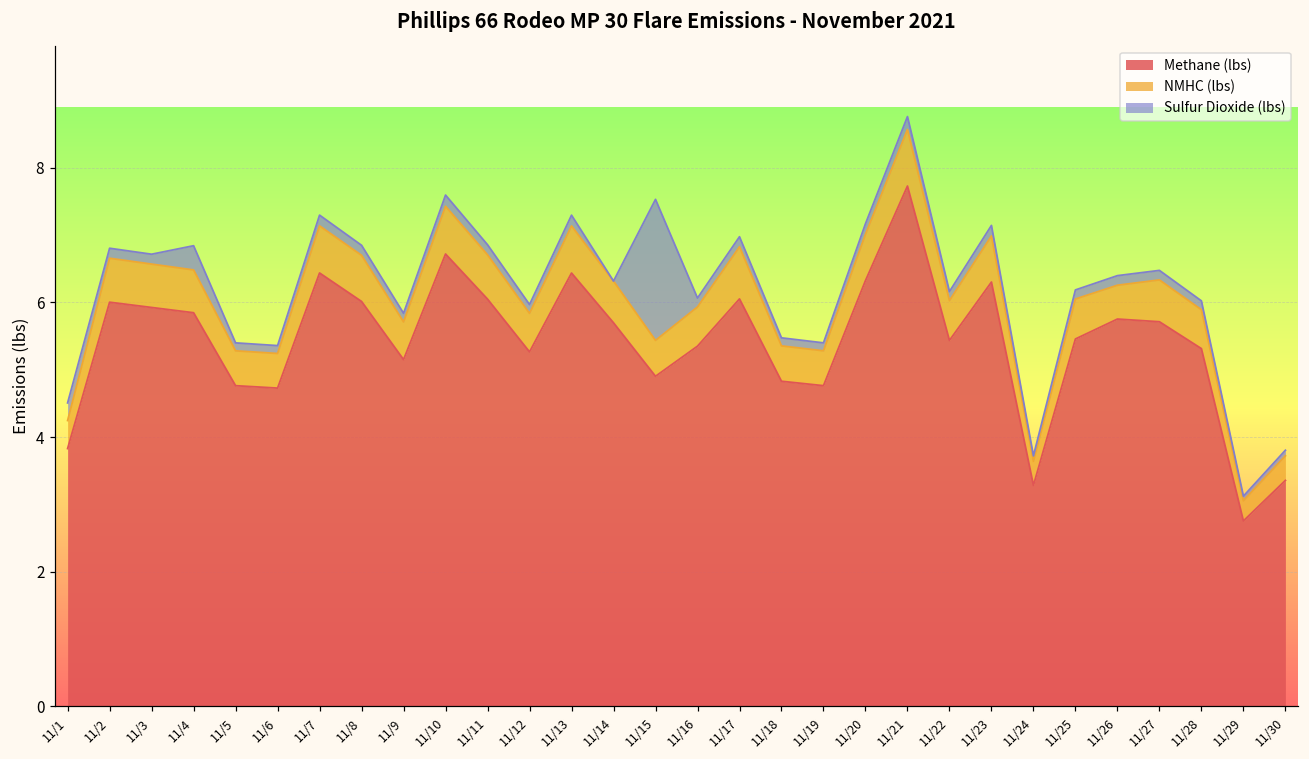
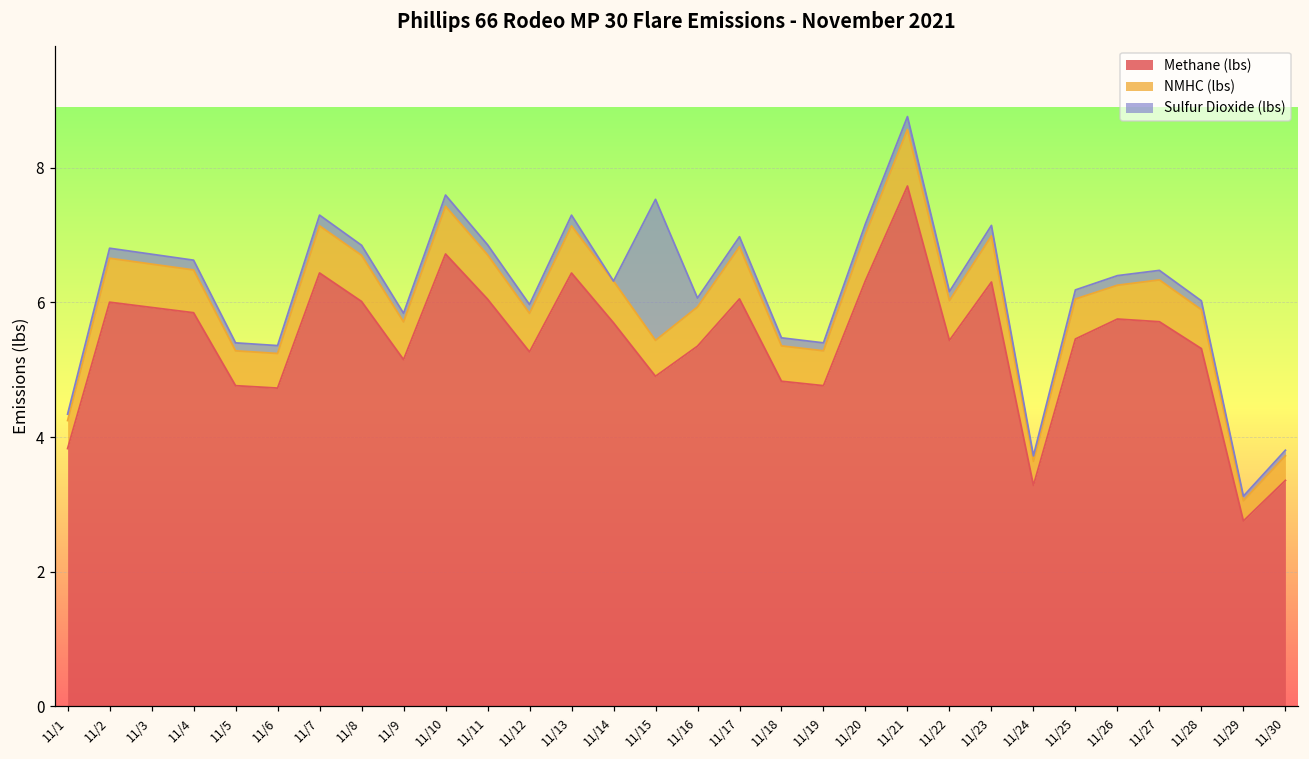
Sulfur Dioxide (lbs), 11/1: 0.3 -> 0.1
Sulfur Dioxide (lbs), 11/4: 0.4 -> 0.1
